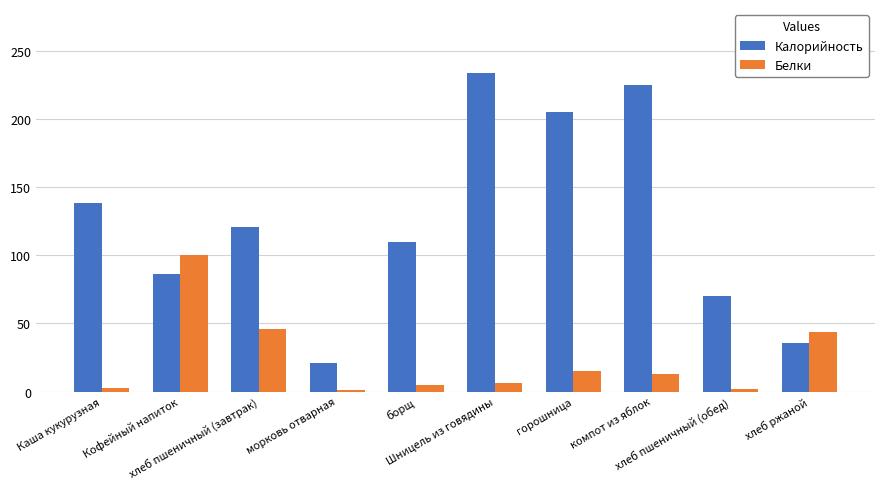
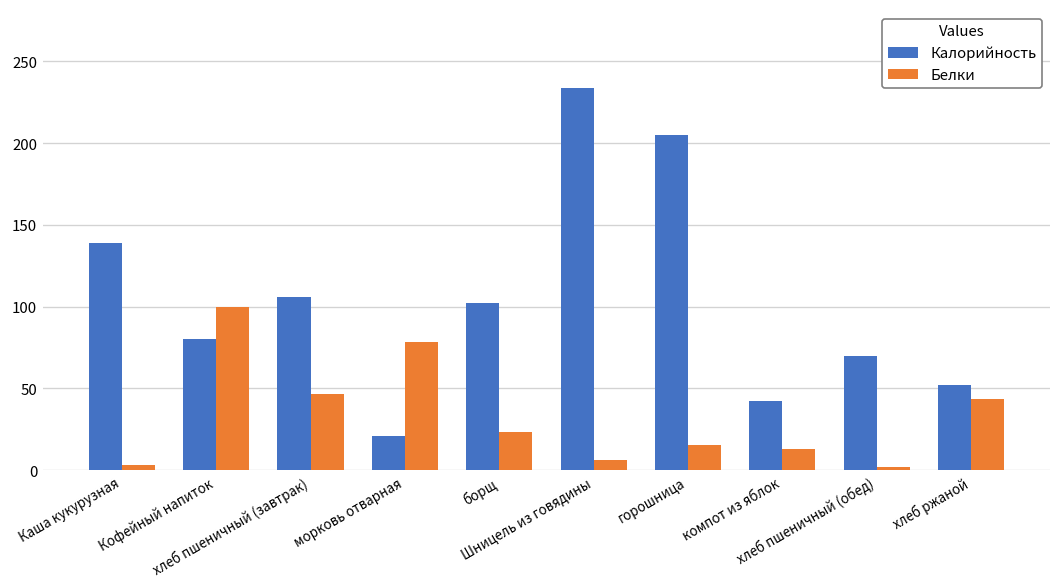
Калорийность, Кофейный напиток: 86 -> 80
Калорийность, хлеб пшеничный (завтрак): 121 -> 106
Белки, морковь отварная: 1 -> 78
Калорийность, борщ: 110 -> 102
Белки, борщ: 5 -> 23
Калорийность, компот из яблок: 225 -> 42
Калорийность, хлеб ржаной: 36 -> 52
